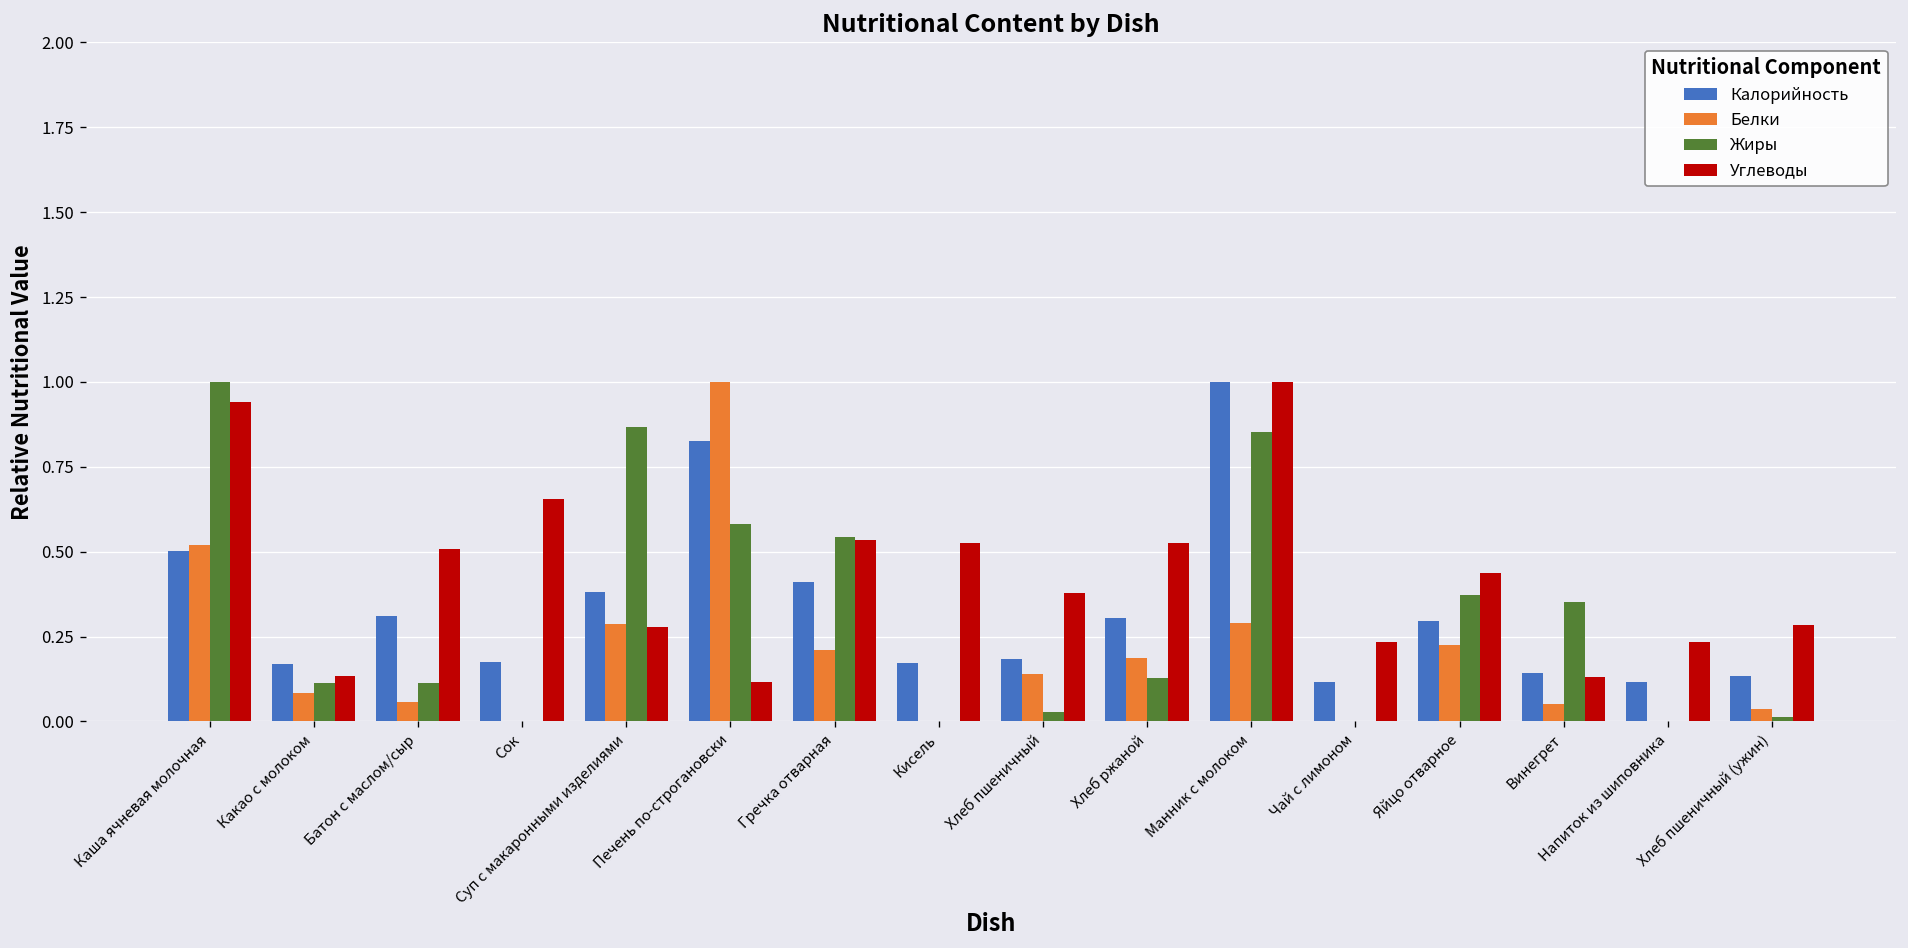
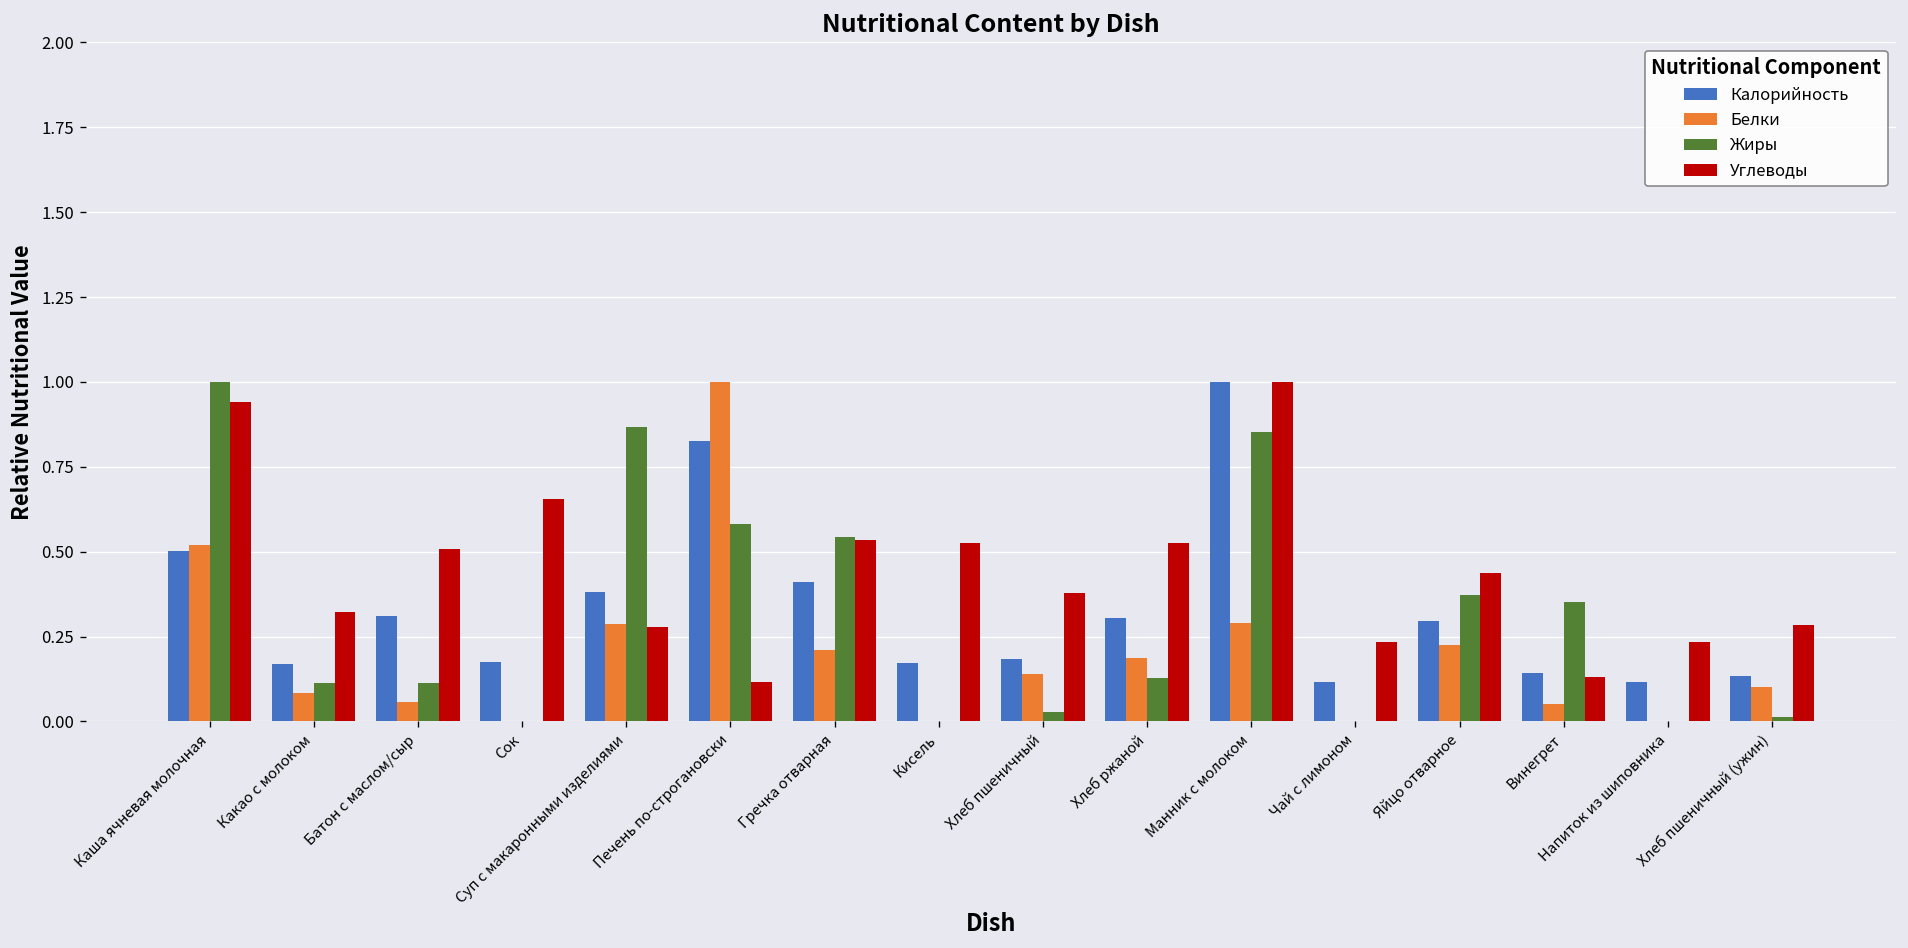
Углеводы, Какао с молоком: 0.13 -> 0.32
Белки, Хлеб пшеничный (ужин): 0.04 -> 0.10
